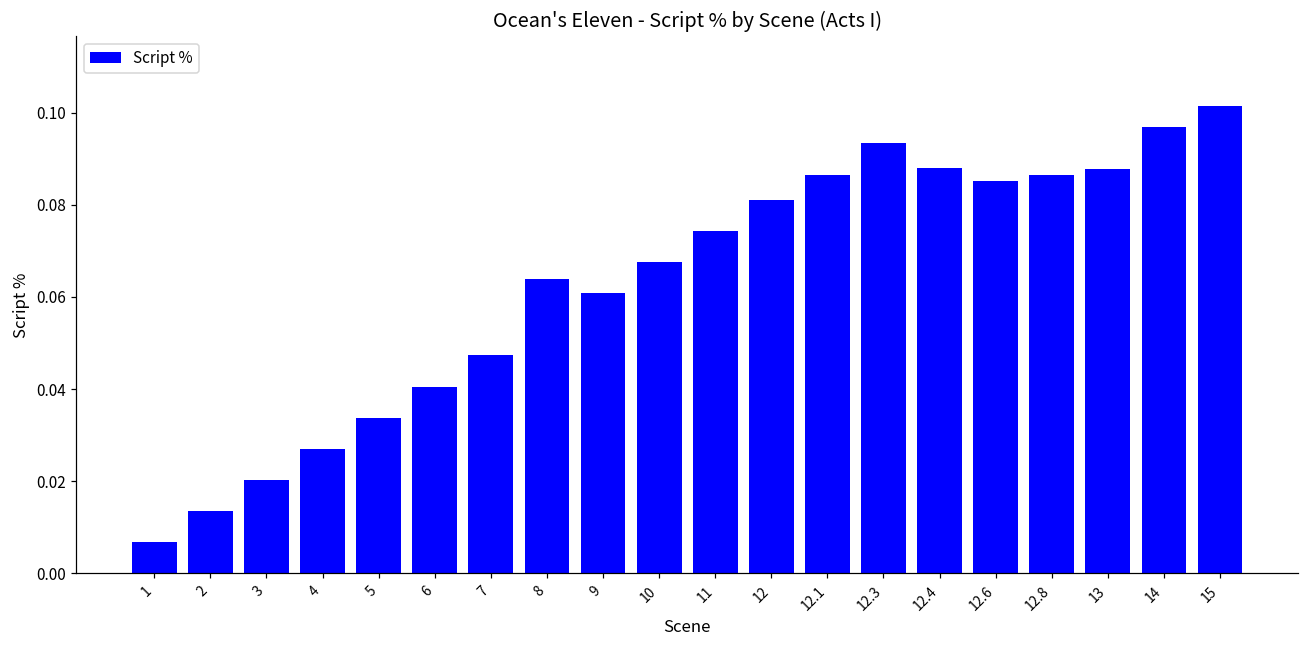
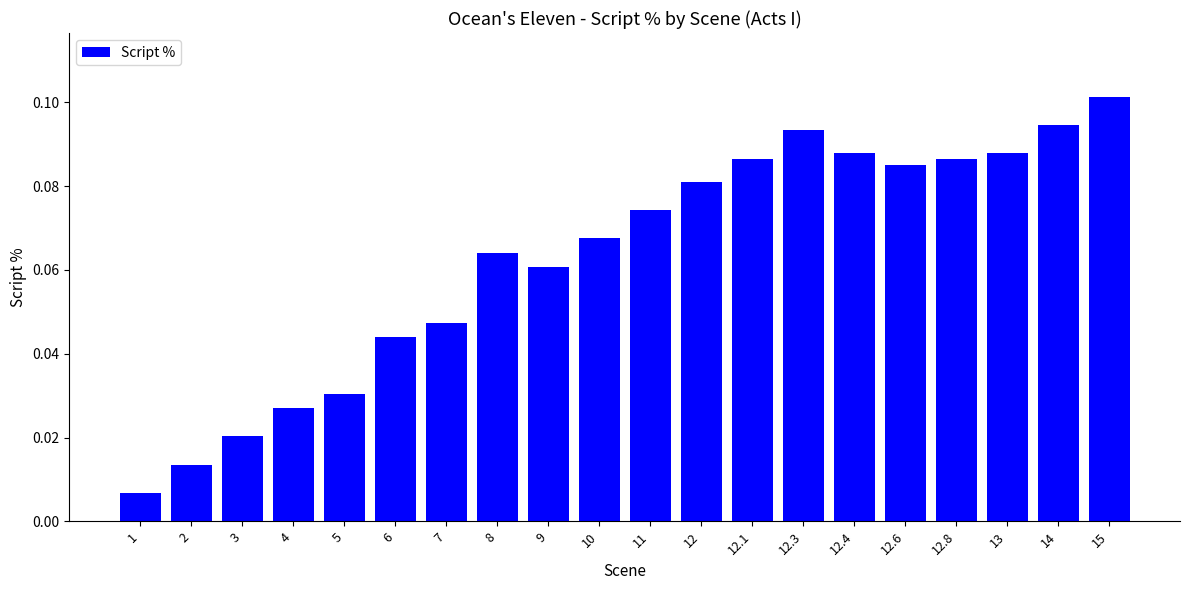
5: 0.034 -> 0.030
6: 0.041 -> 0.044
14: 0.097 -> 0.095
